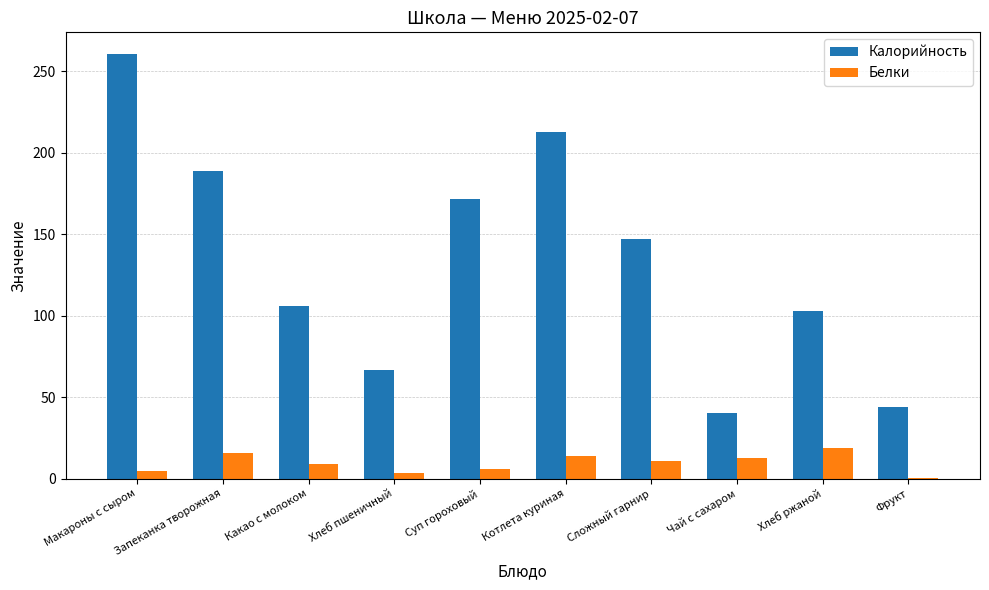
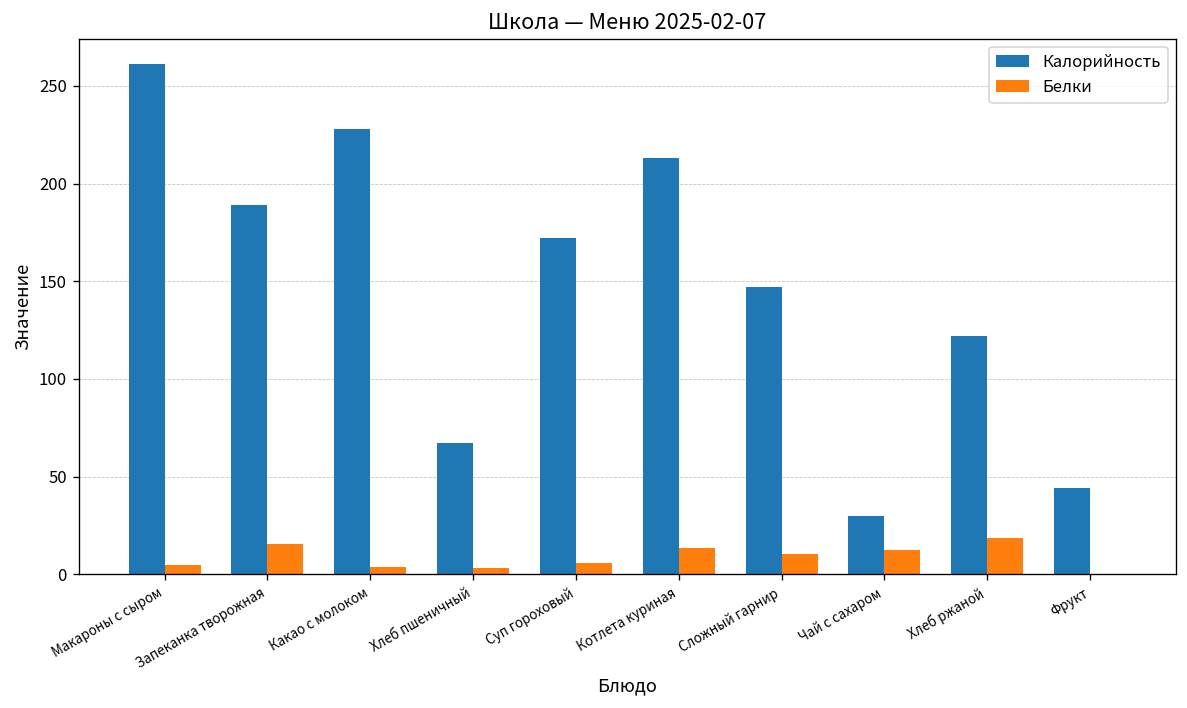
Калорийность, Какао с молоком: 106 -> 228
Белки, Какао с молоком: 9 -> 4
Калорийность, Чай с сахаром: 40 -> 30
Калорийность, Хлеб ржаной: 103 -> 122
